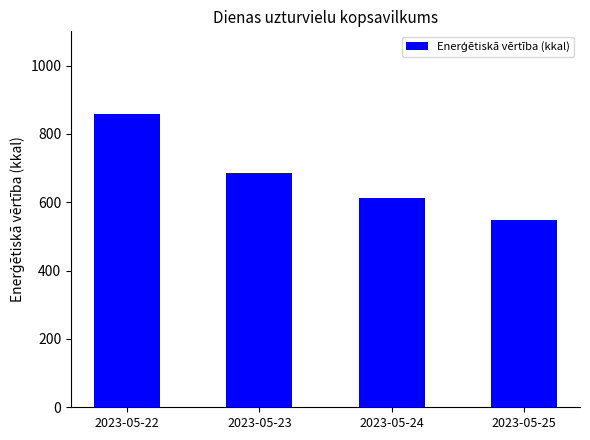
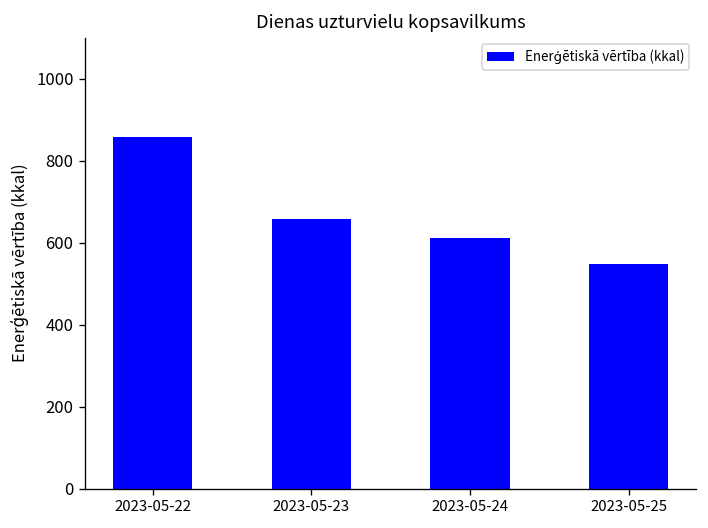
2023-05-23: 690 -> 660
